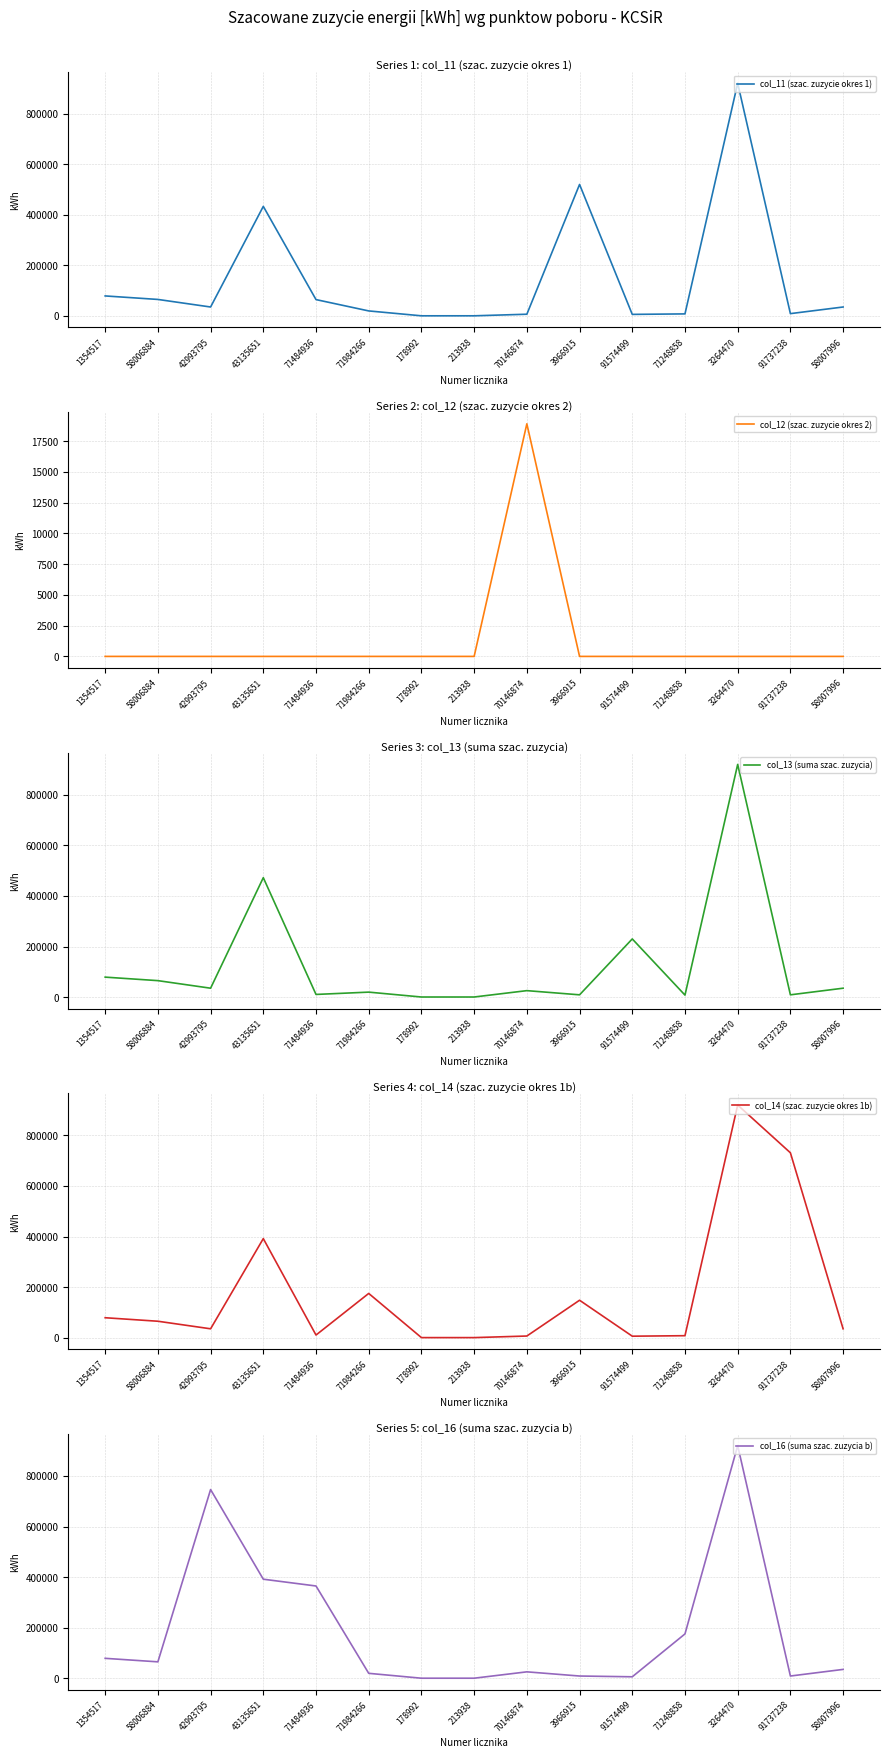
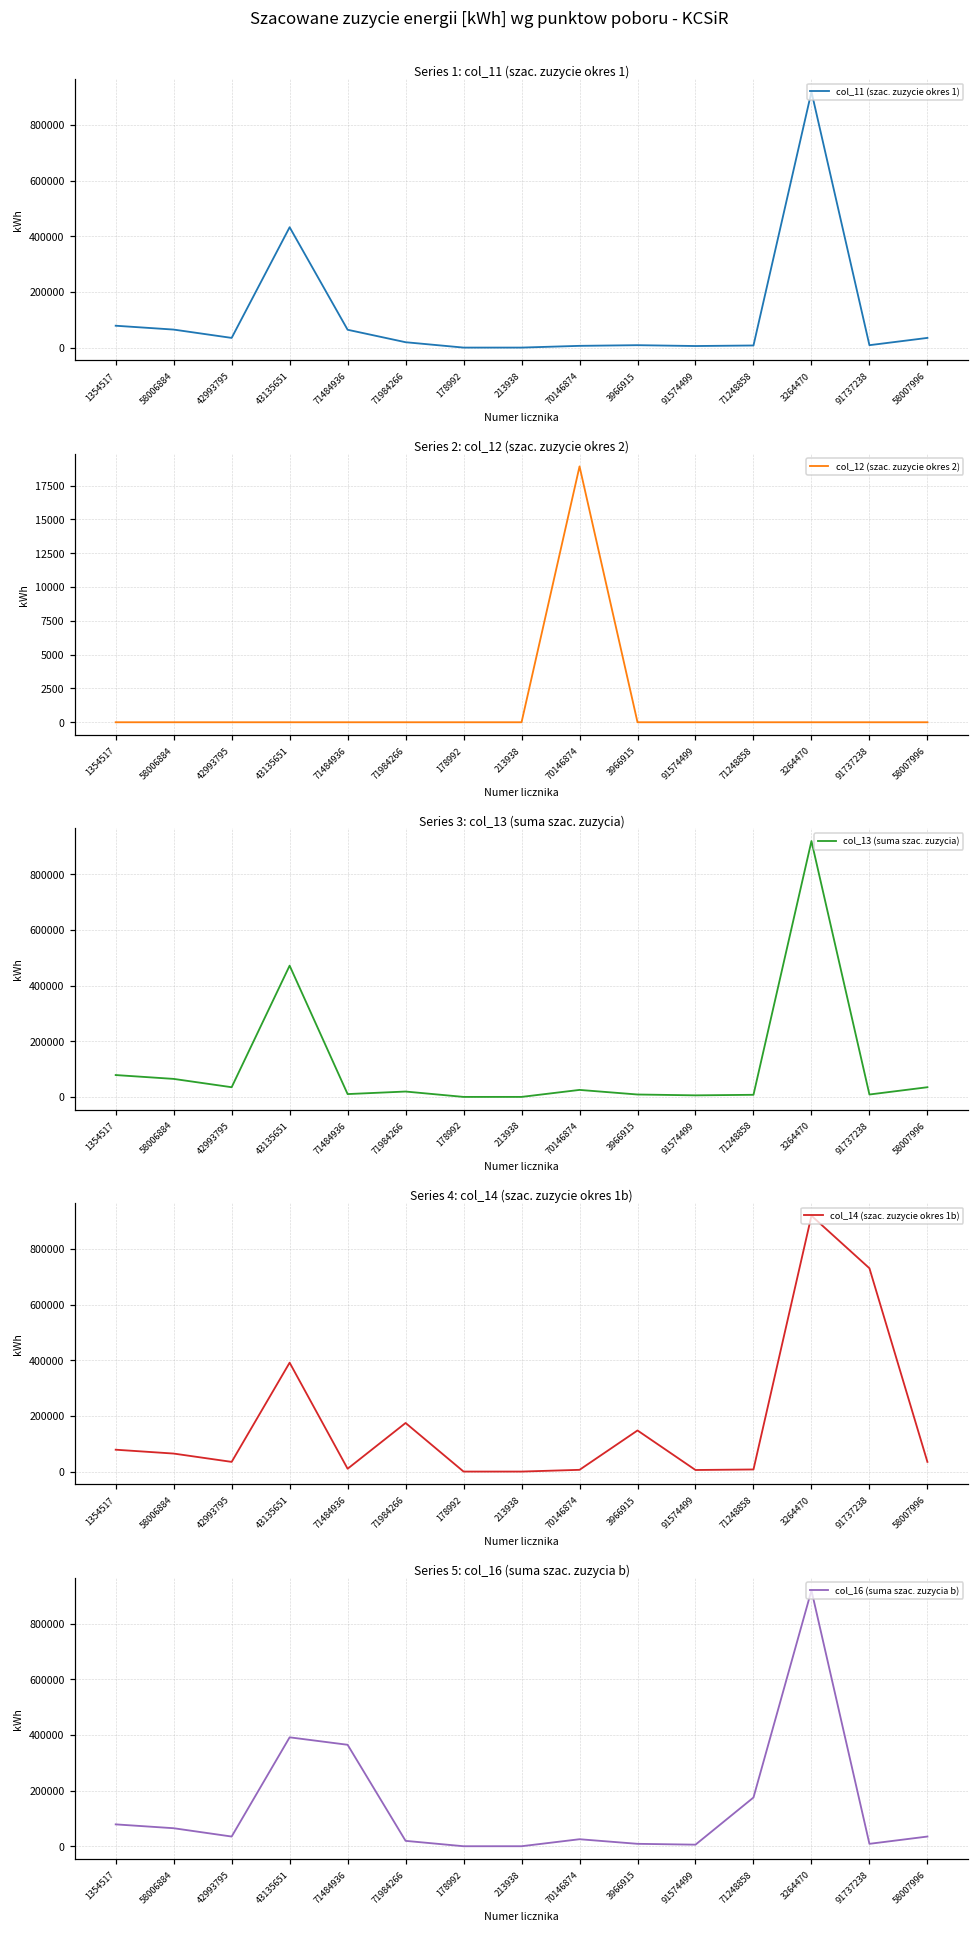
Series 1: col_11 (szac. zuzycie okres 1), 3966915: 520000 -> 10000
Series 3: col_13 (suma szac. zuzycia), 91574499: 230000 -> 10000
Series 5: col_16 (suma szac. zuzycia b), 42993795: 750000 -> 40000
